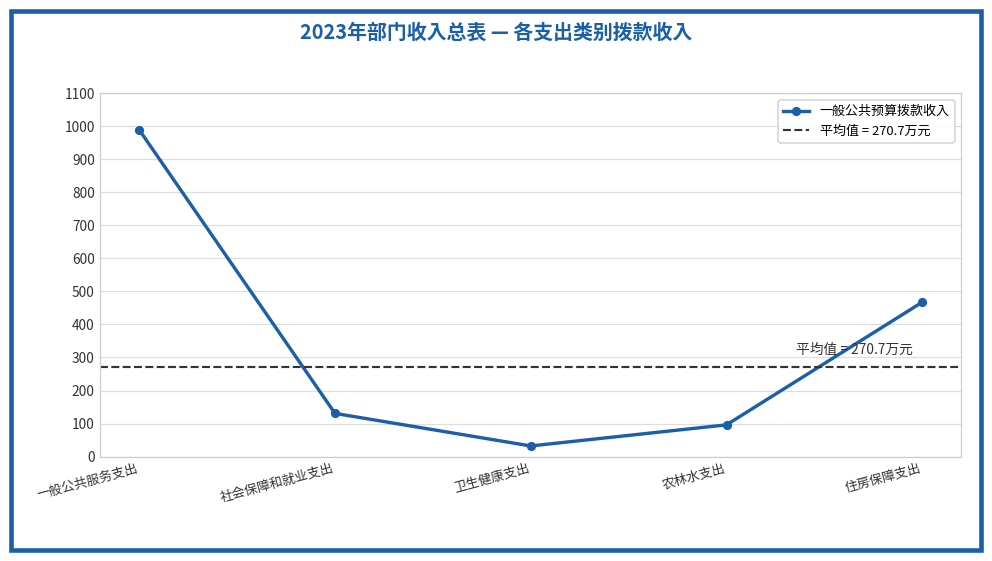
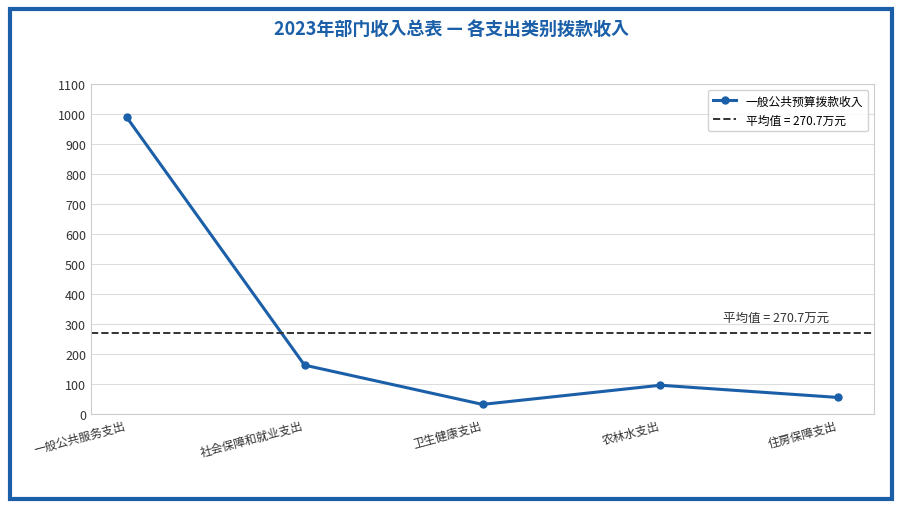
社会保障和就业支出: 130 -> 160
住房保障支出: 470 -> 60
